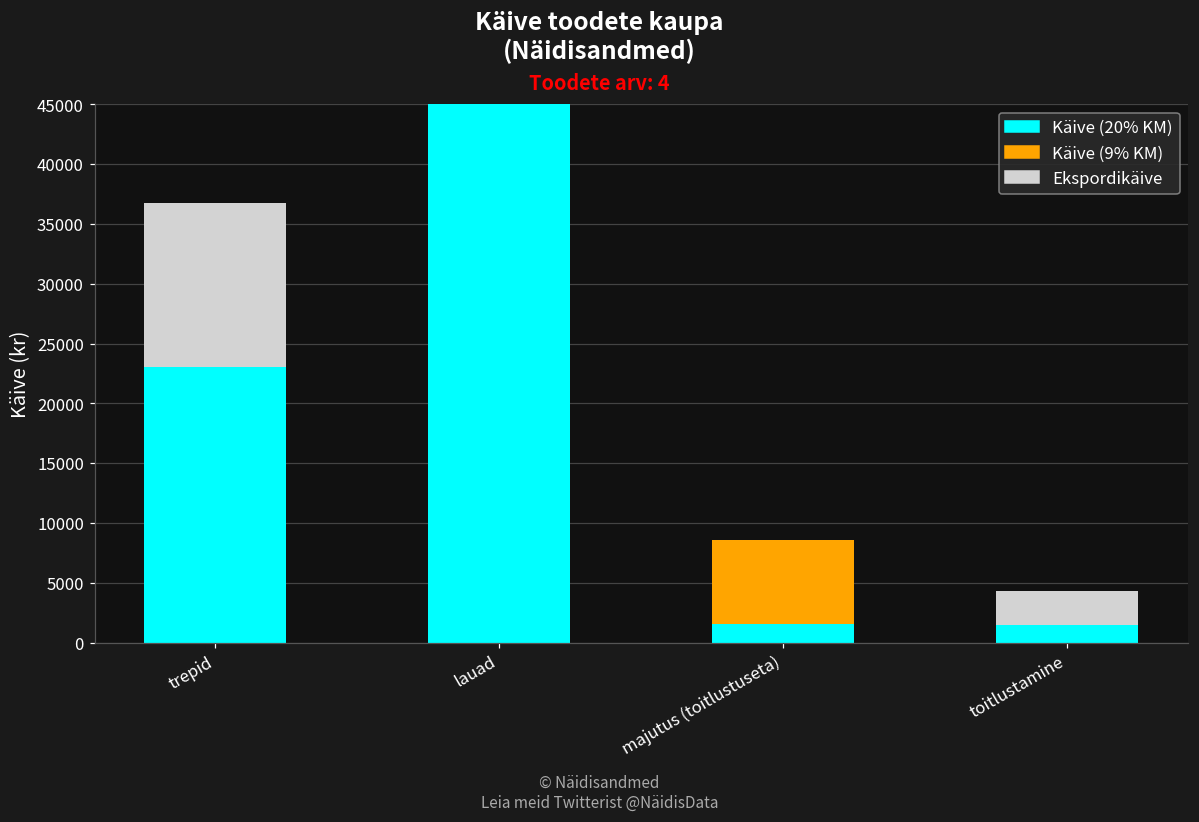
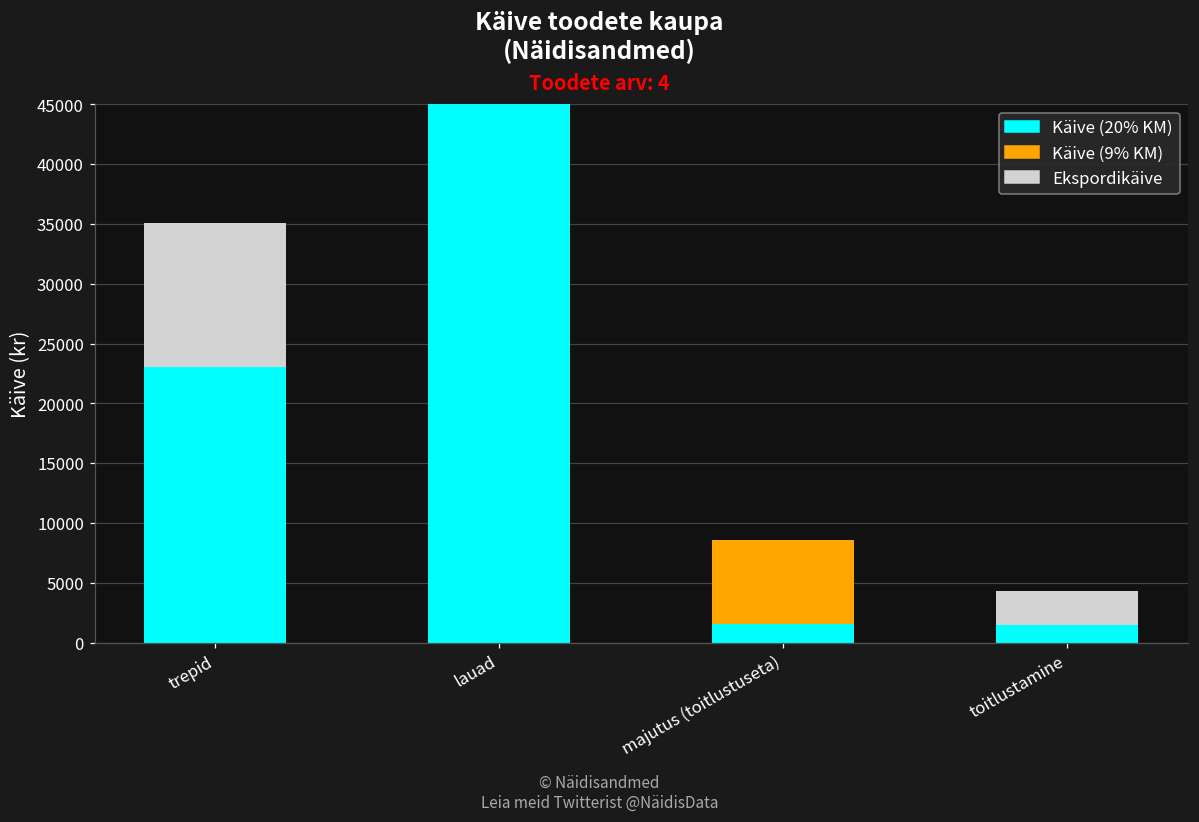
Ekspordikäive, trepid: 13700 -> 12000
